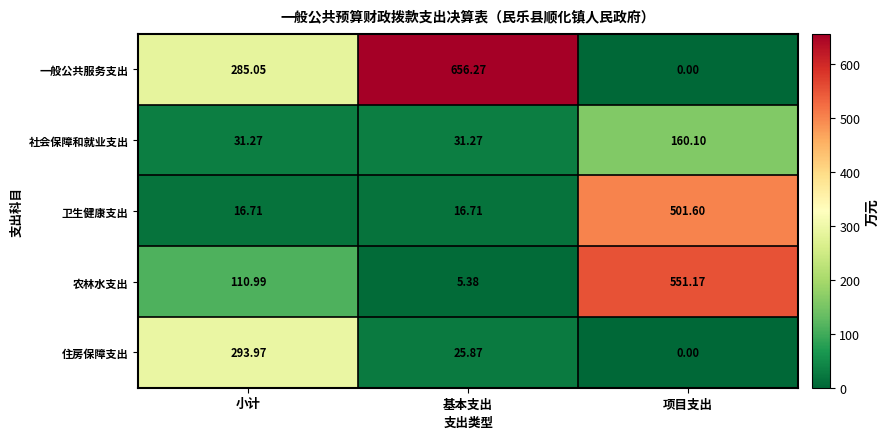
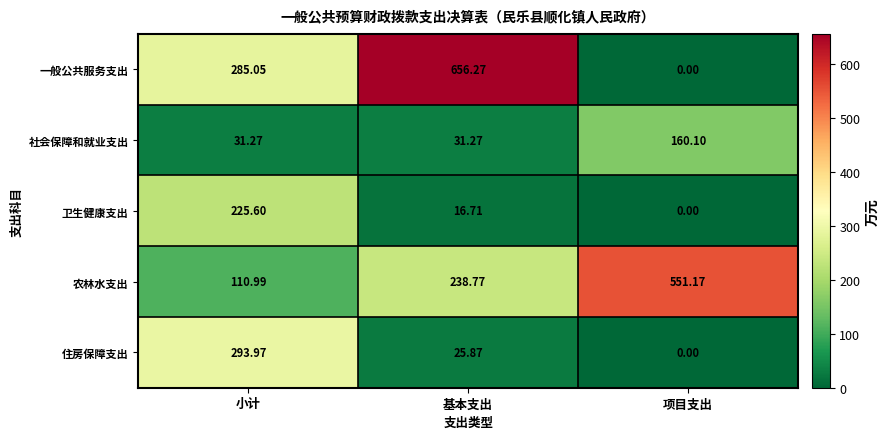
卫生健康支出, 小计: 16.71 -> 225.60
卫生健康支出, 项目支出: 501.60 -> 0.00
农林水支出, 基本支出: 5.38 -> 238.77
